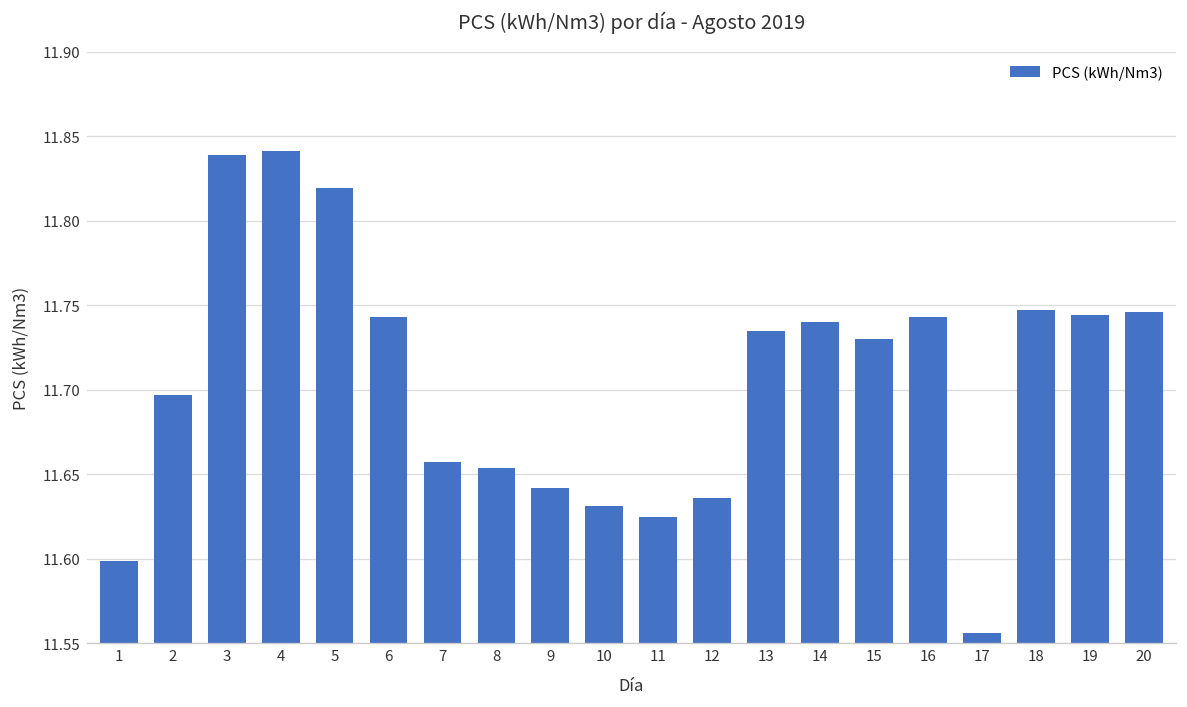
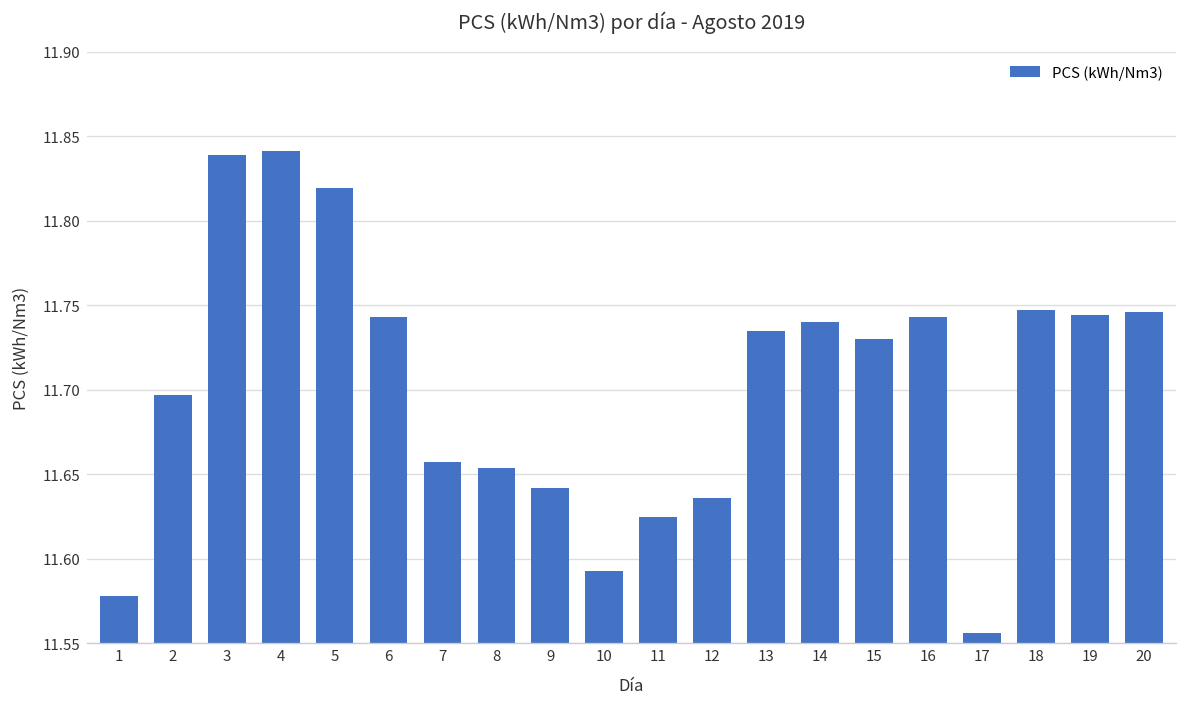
1: 11.599 -> 11.578
10: 11.631 -> 11.593
